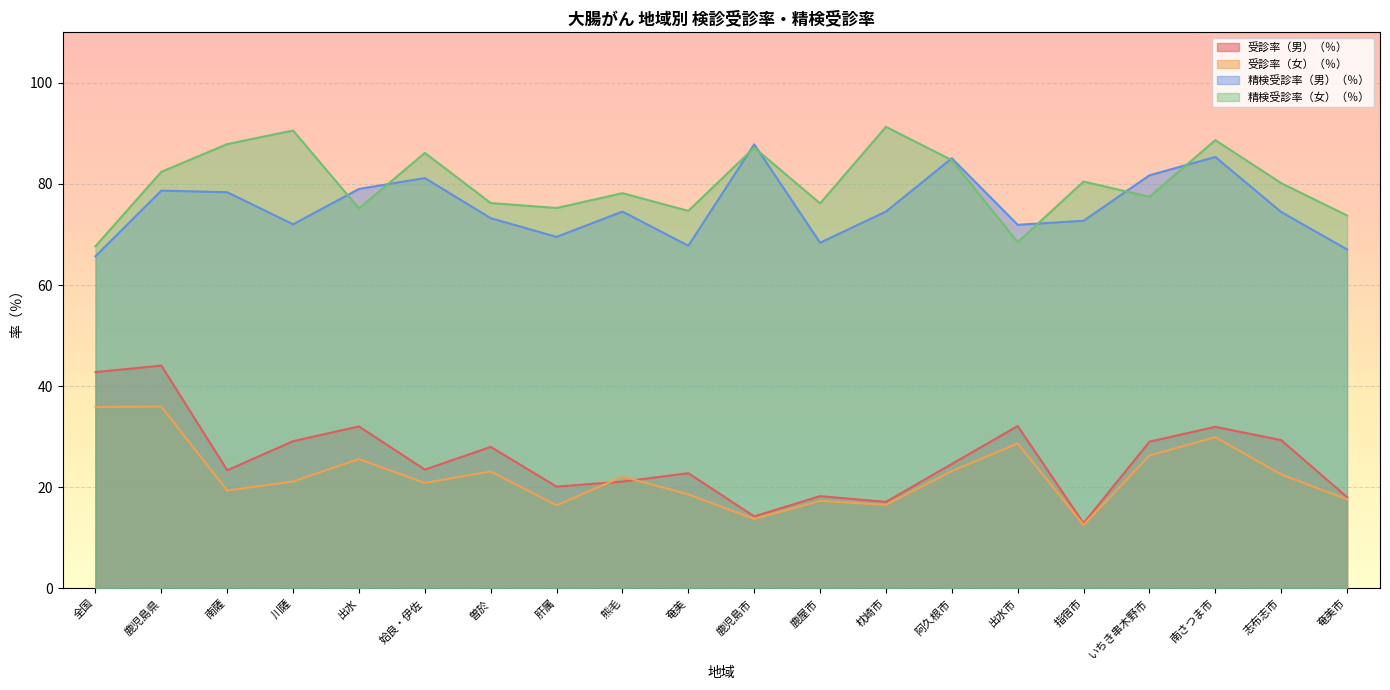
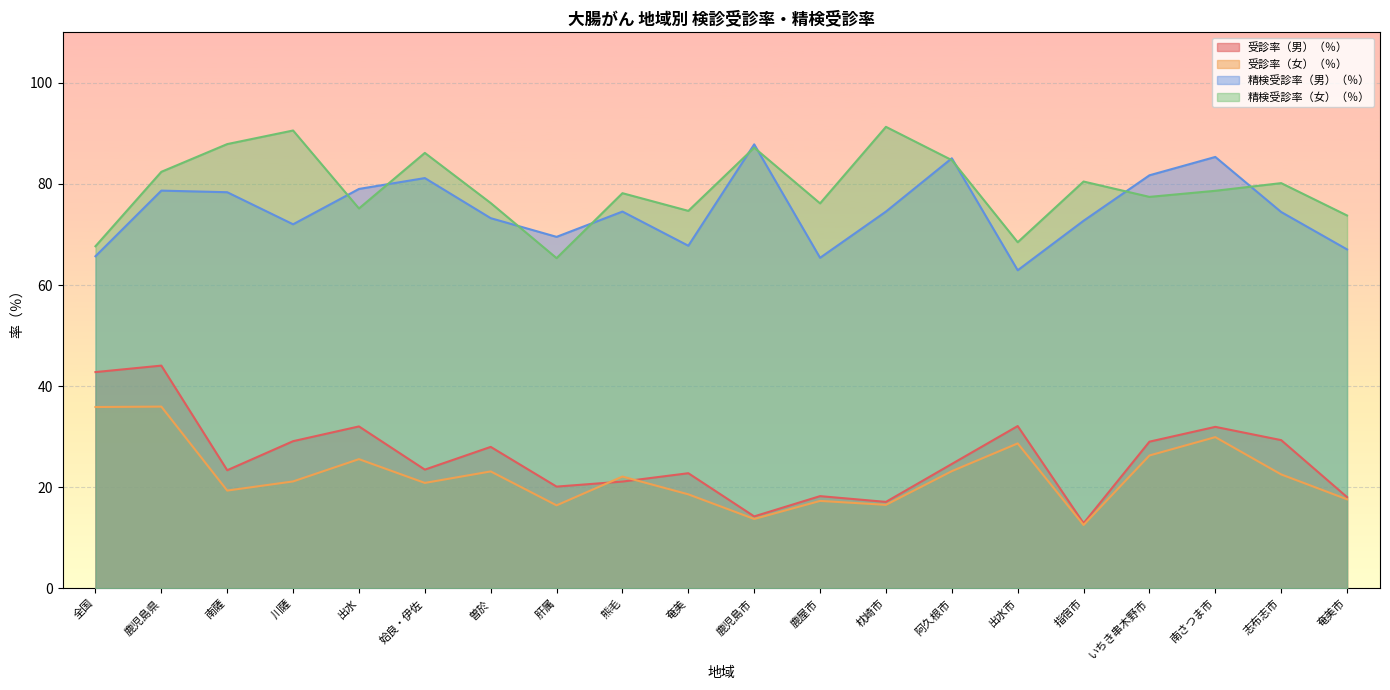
精検受診率（女）（％）, 肝属: 75 -> 65
精検受診率（男）（％）, 鹿屋市: 68 -> 65
精検受診率（男）（％）, 出水市: 72 -> 63
精検受診率（女）（％）, 南さつま市: 89 -> 79
